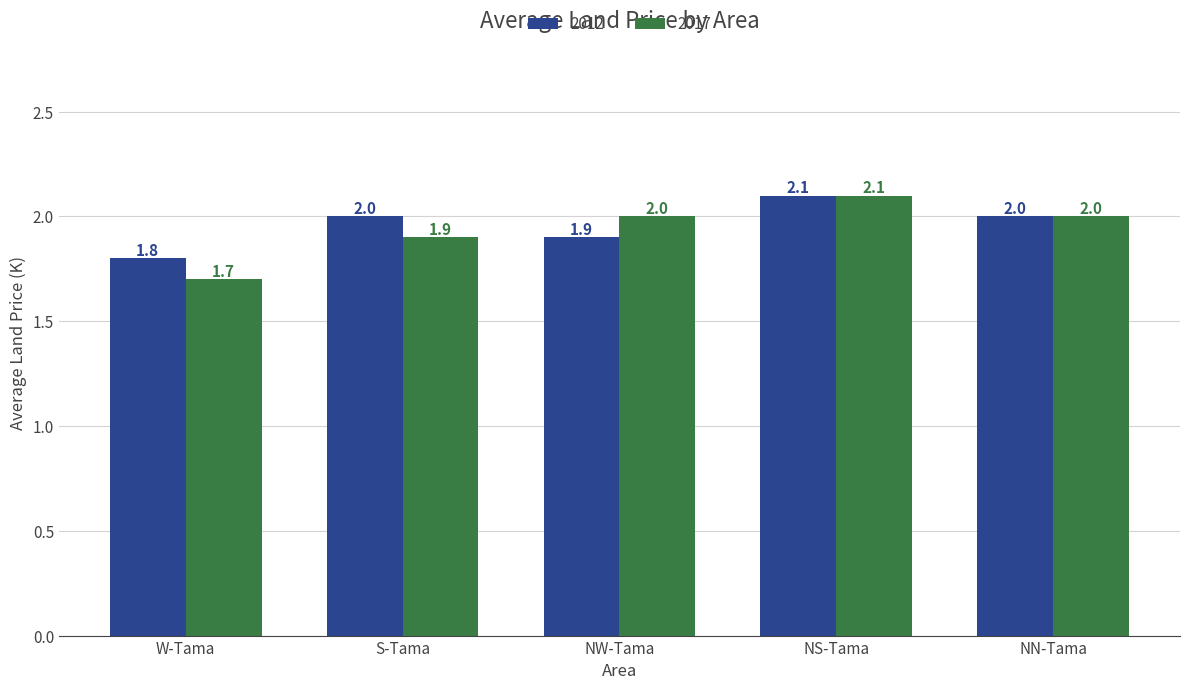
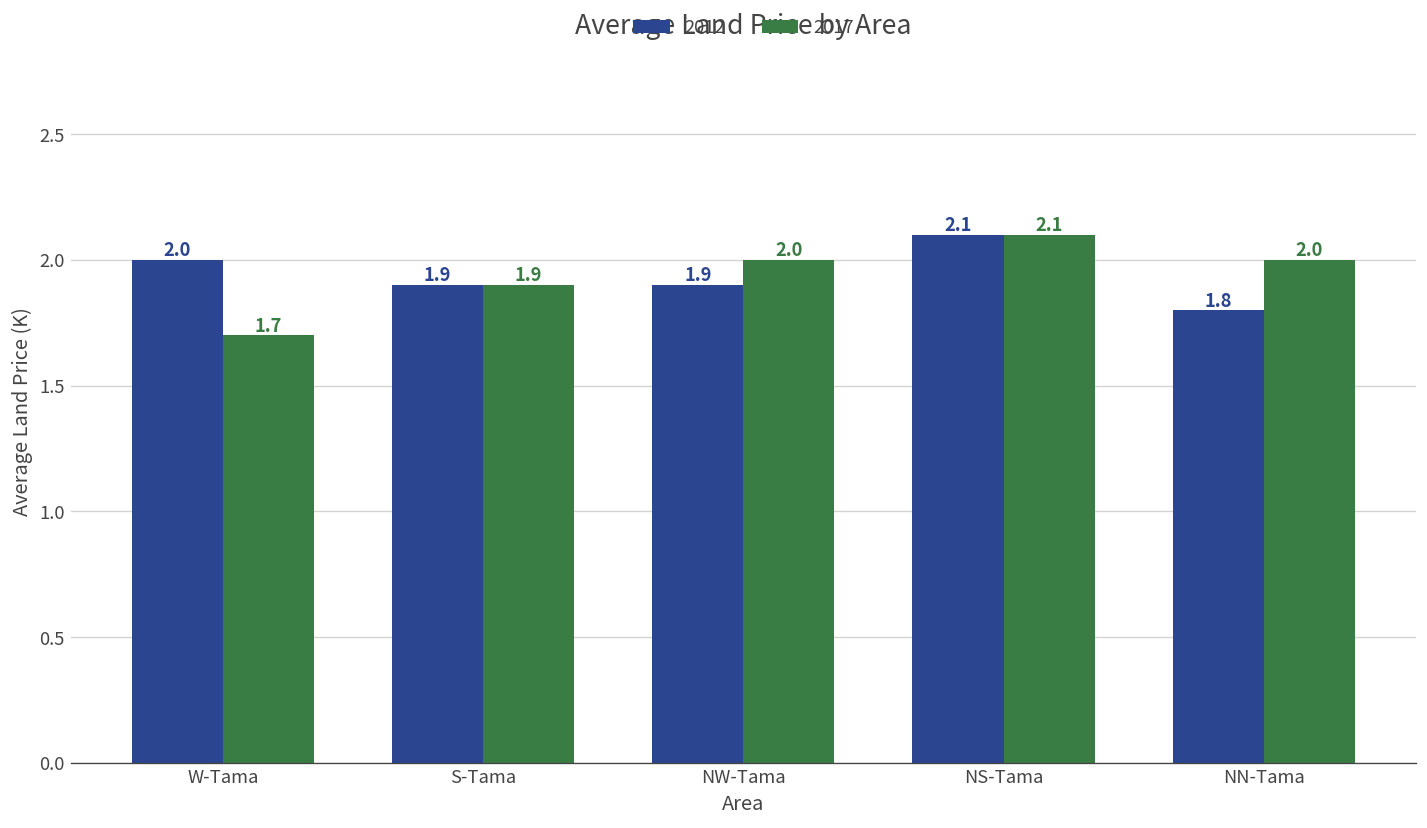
2012, W-Tama: 1.8 -> 2.0
2012, S-Tama: 2.0 -> 1.9
2012, NN-Tama: 2.0 -> 1.8
